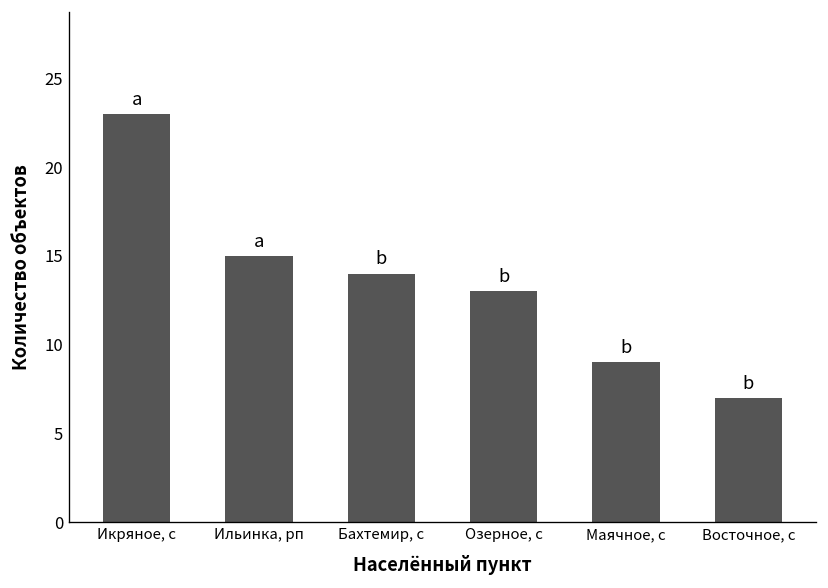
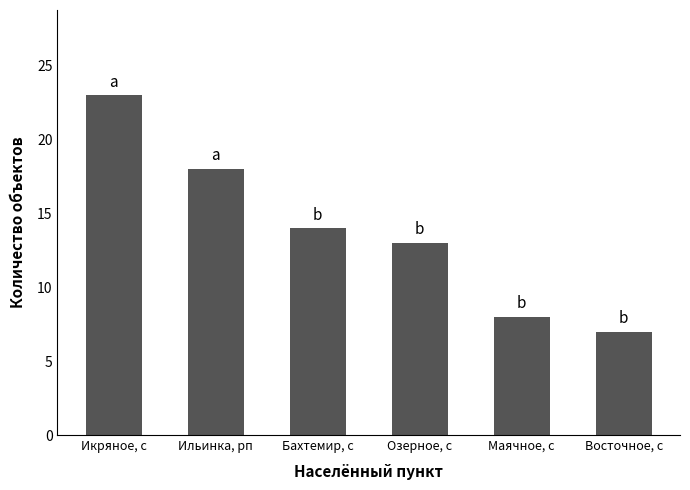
Ильинка, рп: 15 -> 18
Маячное, с: 9 -> 8
